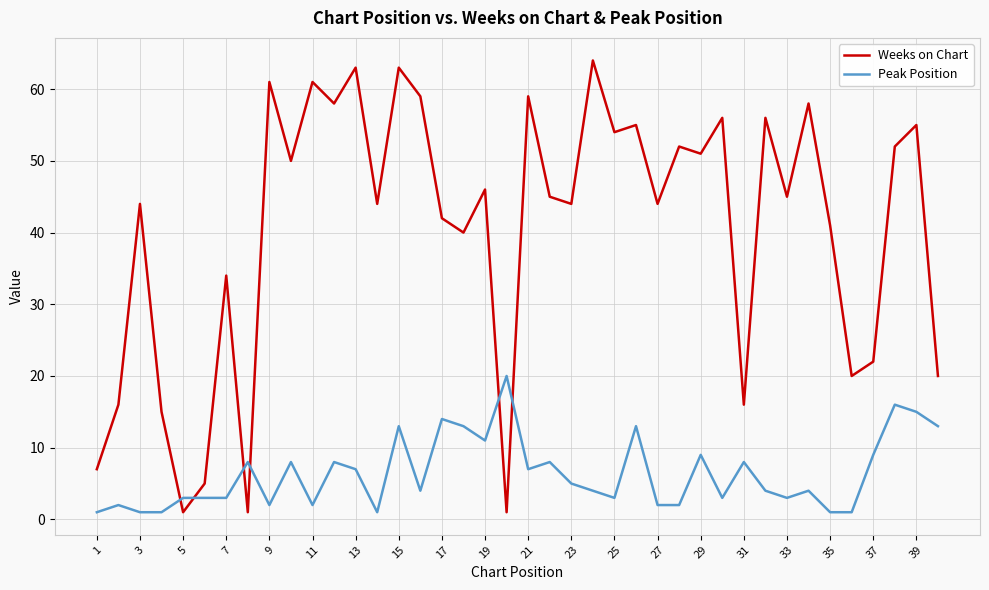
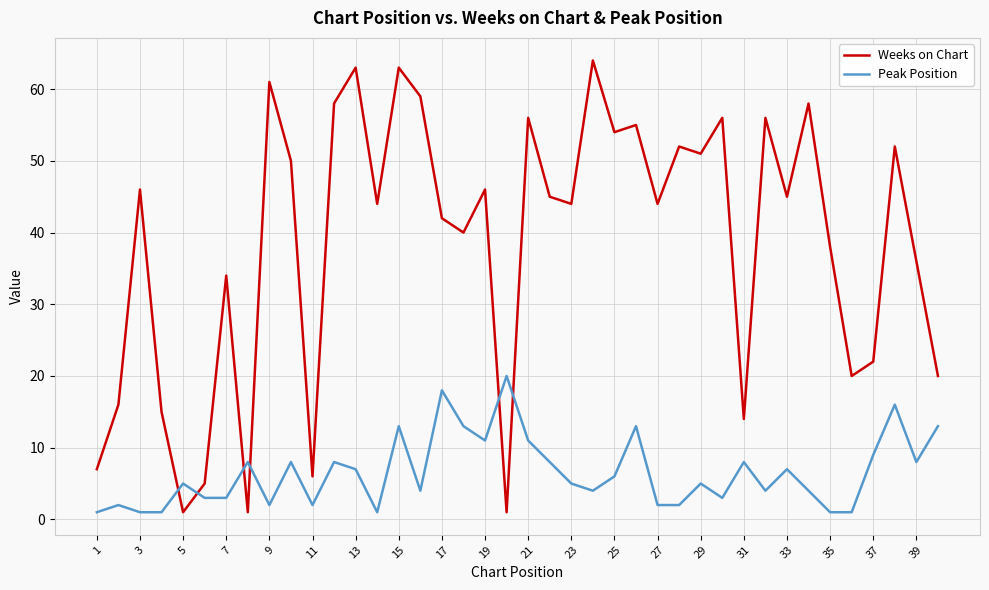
Weeks on Chart, 3: 44 -> 46
Peak Position, 5: 3 -> 5
Weeks on Chart, 11: 61 -> 6
Peak Position, 17: 14 -> 18
Weeks on Chart, 21: 59 -> 56
Peak Position, 21: 7 -> 11
Peak Position, 25: 3 -> 6
Peak Position, 29: 9 -> 5
Weeks on Chart, 31: 16 -> 14
Peak Position, 33: 3 -> 7
Weeks on Chart, 35: 41 -> 38
Weeks on Chart, 39: 55 -> 36
Peak Position, 39: 15 -> 8
